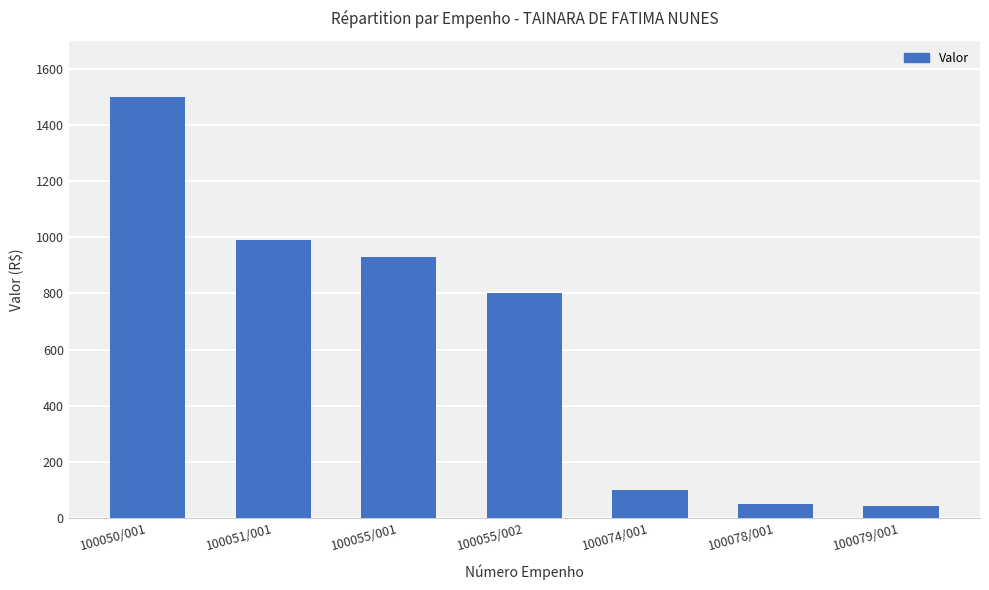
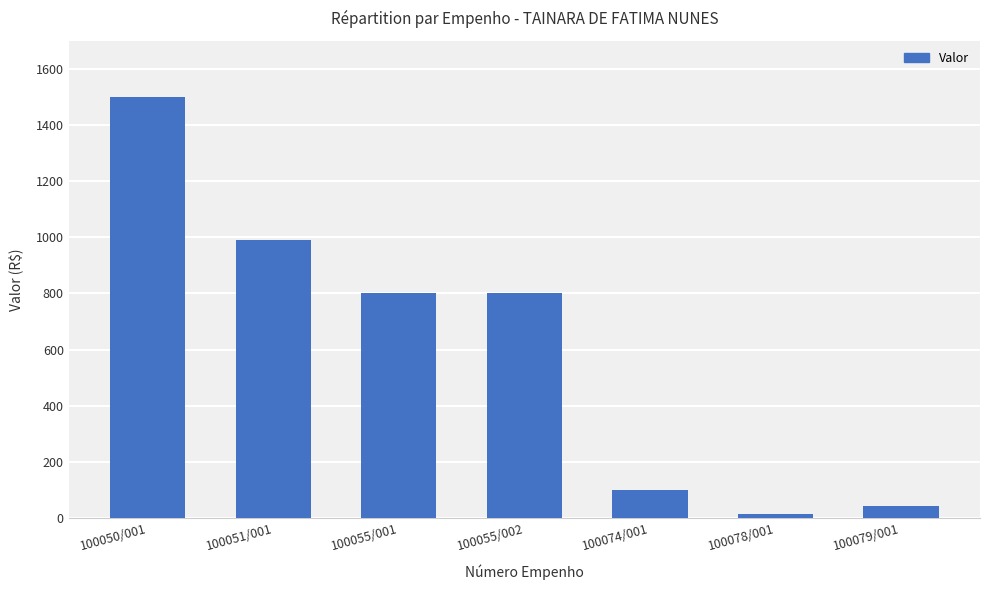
100055/001: 930 -> 800
100078/001: 50 -> 20
